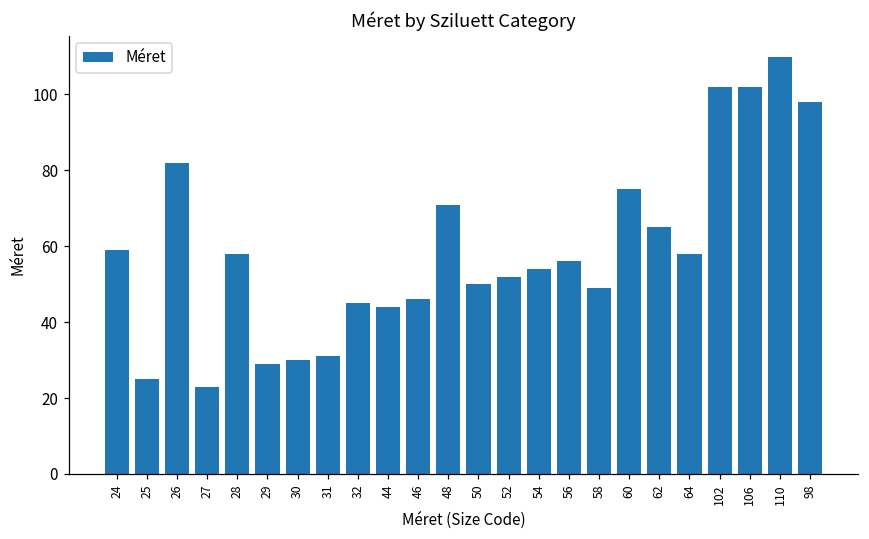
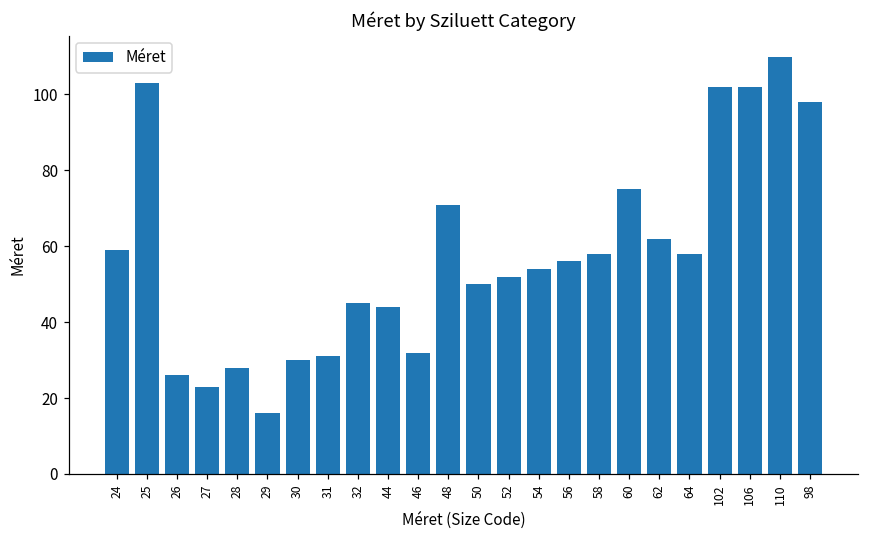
25: 25 -> 103
26: 82 -> 26
28: 58 -> 28
29: 29 -> 16
46: 46 -> 32
58: 49 -> 58
62: 65 -> 62
